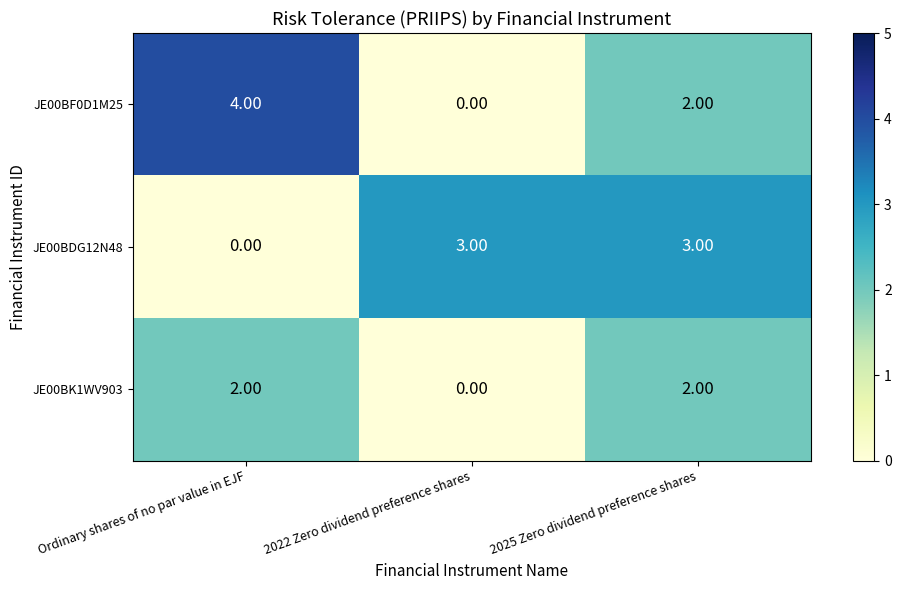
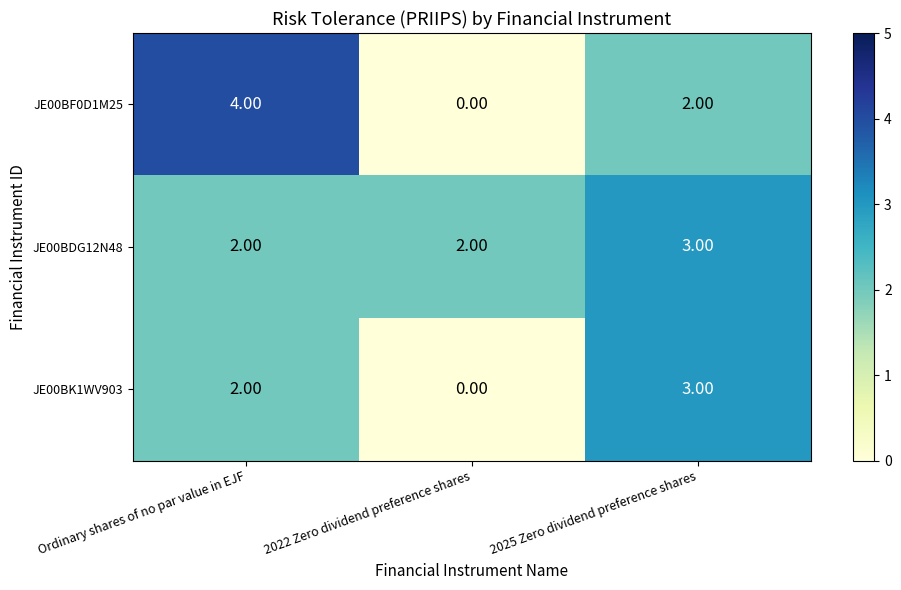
JE00BDG12N48, Ordinary shares of no par value in EJF: 0.00 -> 2.00
JE00BDG12N48, 2022 Zero dividend preference shares: 3.00 -> 2.00
JE00BK1WV903, 2025 Zero dividend preference shares: 2.00 -> 3.00
